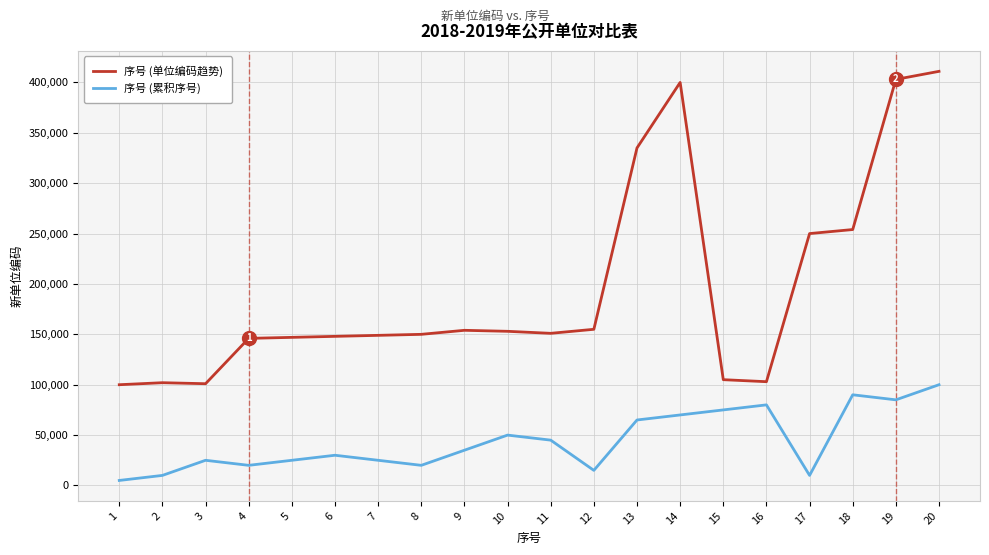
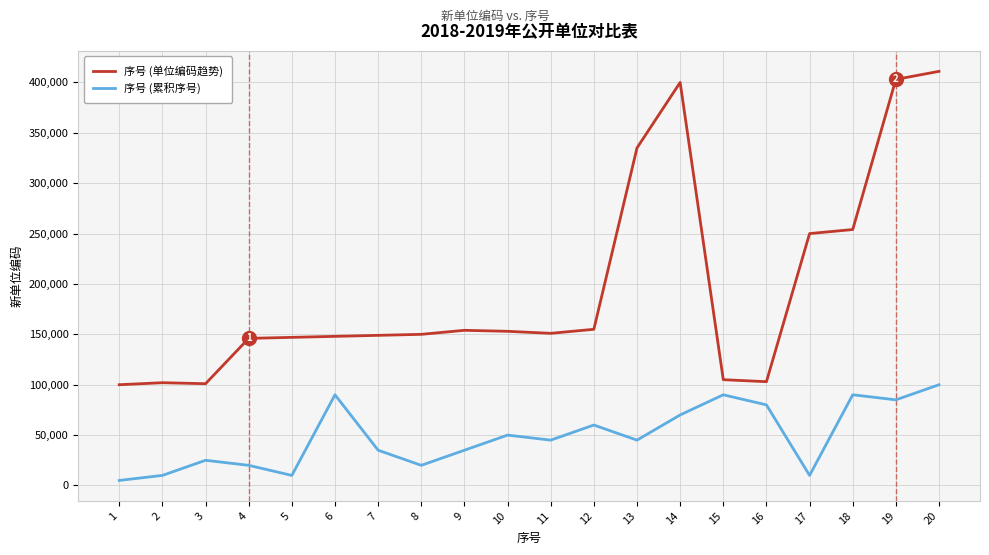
序号 (累积序号), 5: 25,000 -> 10,000
序号 (累积序号), 6: 30,000 -> 90,000
序号 (累积序号), 7: 25,000 -> 35,000
序号 (累积序号), 12: 15,000 -> 60,000
序号 (累积序号), 13: 65,000 -> 45,000
序号 (累积序号), 15: 75,000 -> 90,000
